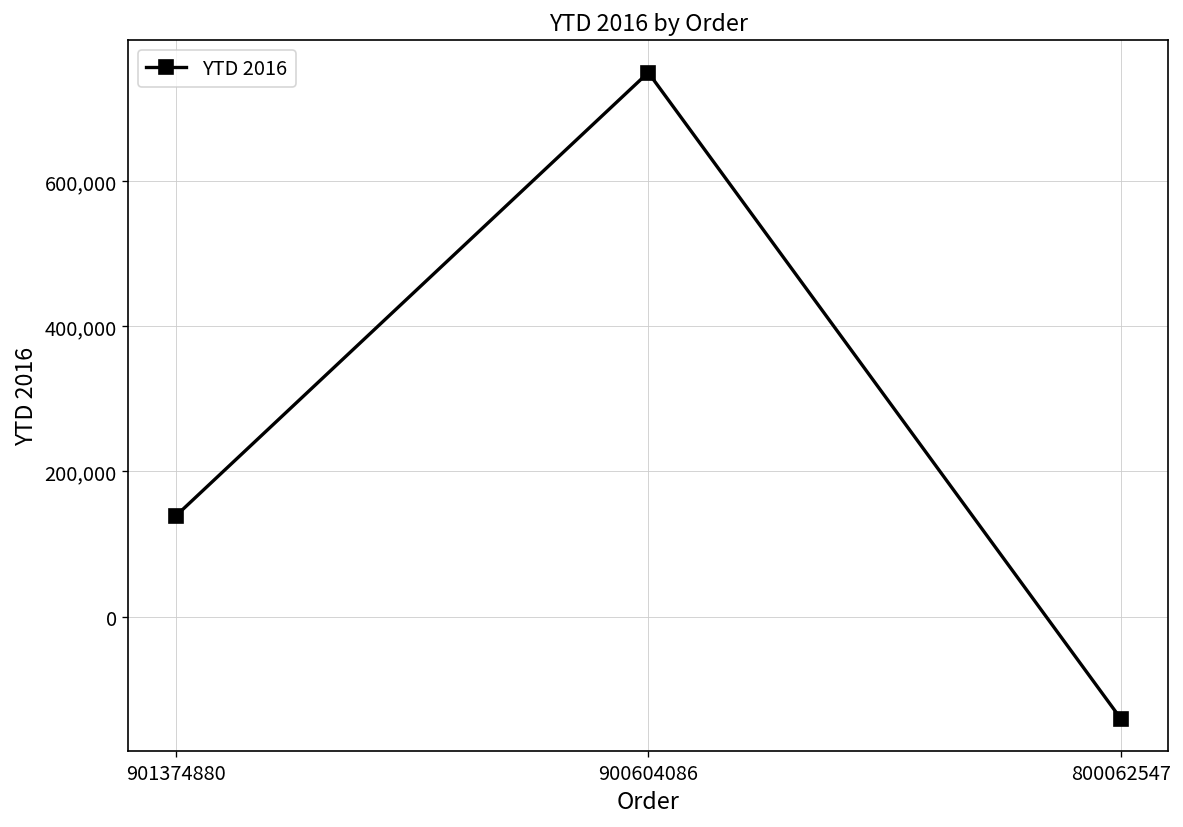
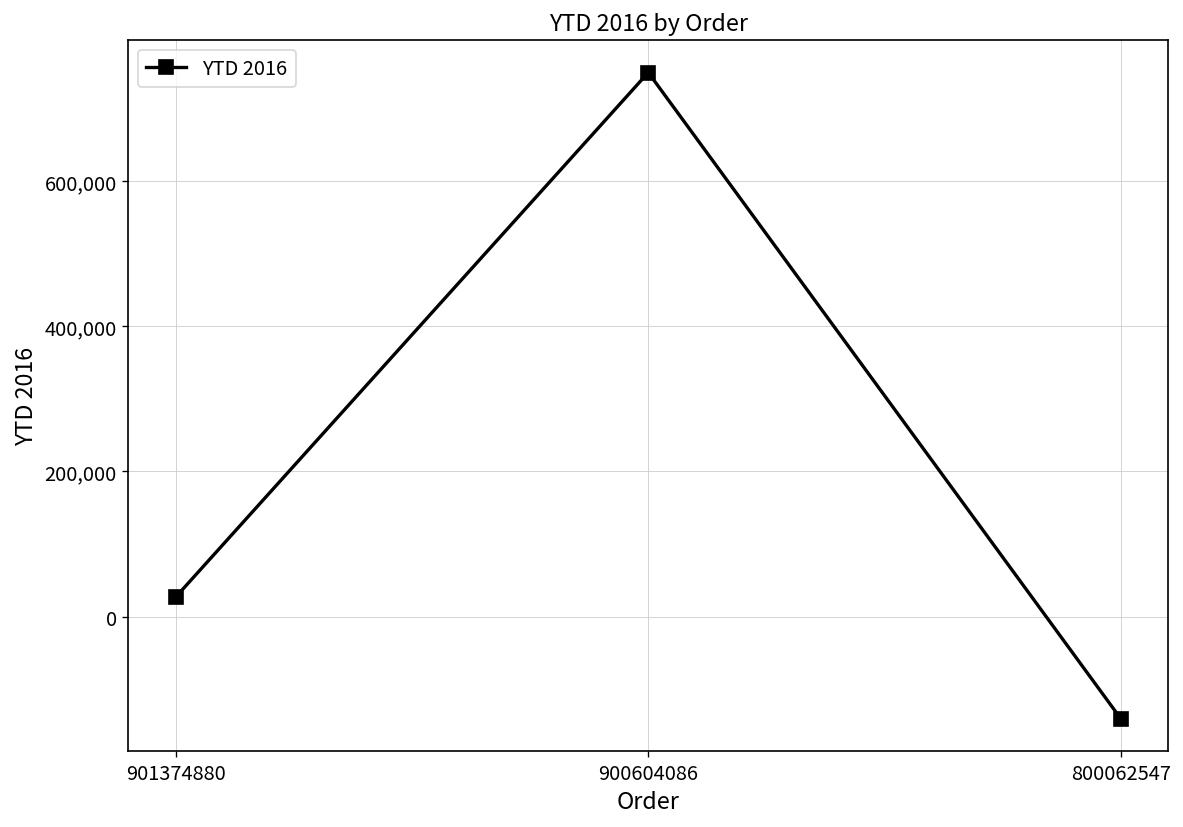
901374880: 140,000 -> 30,000
